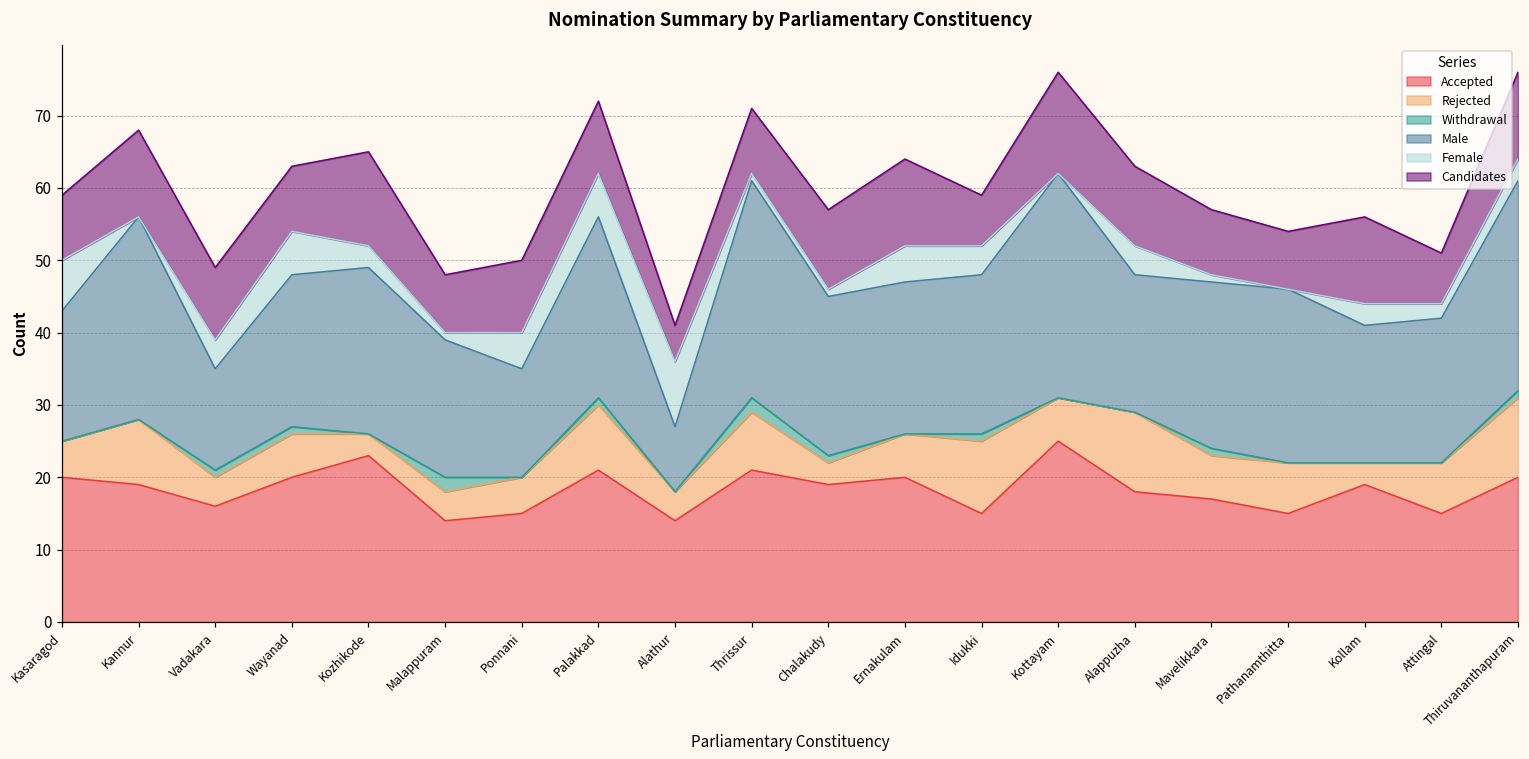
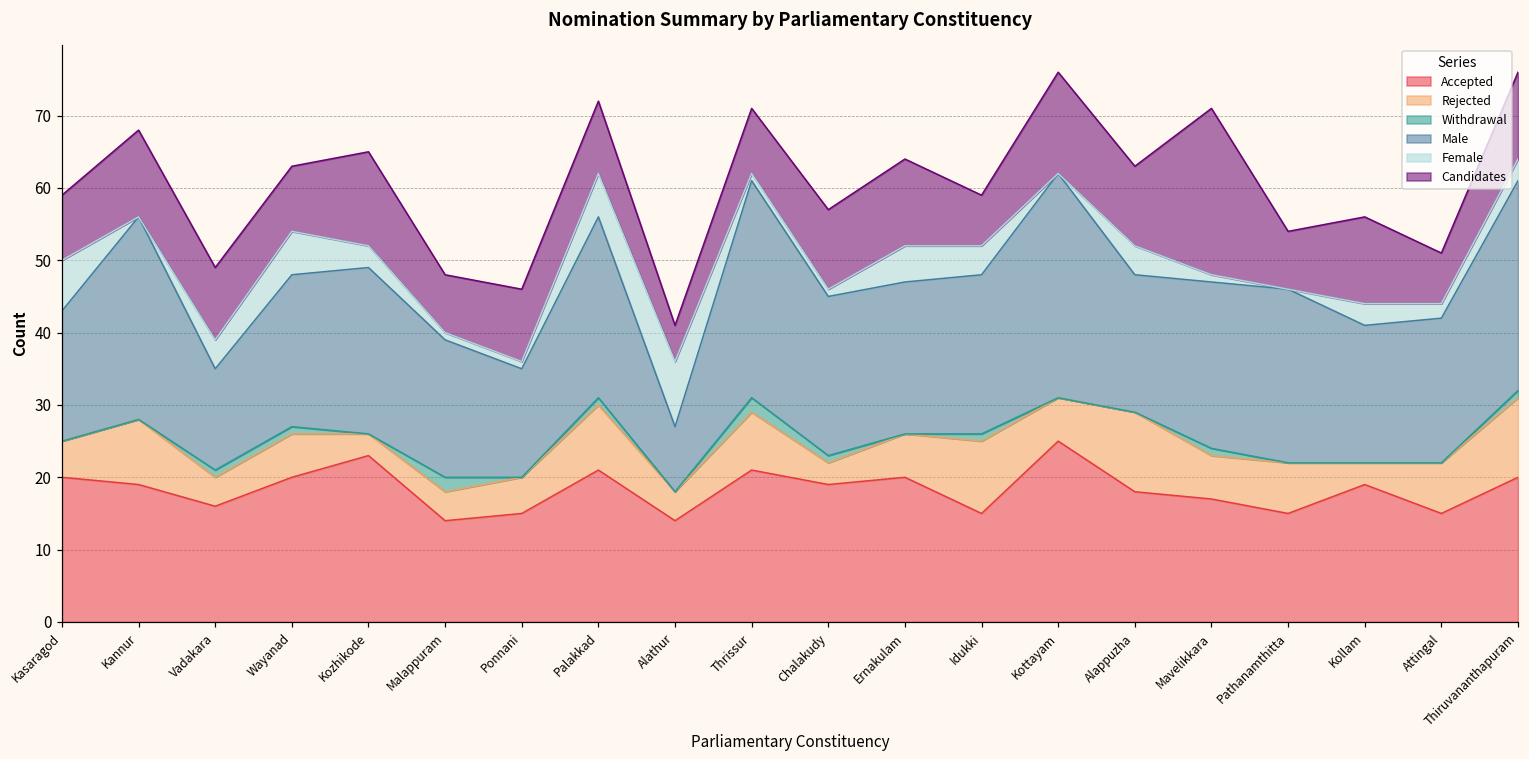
Female, Ponnani: 5 -> 1
Candidates, Mavelikkara: 9 -> 23
